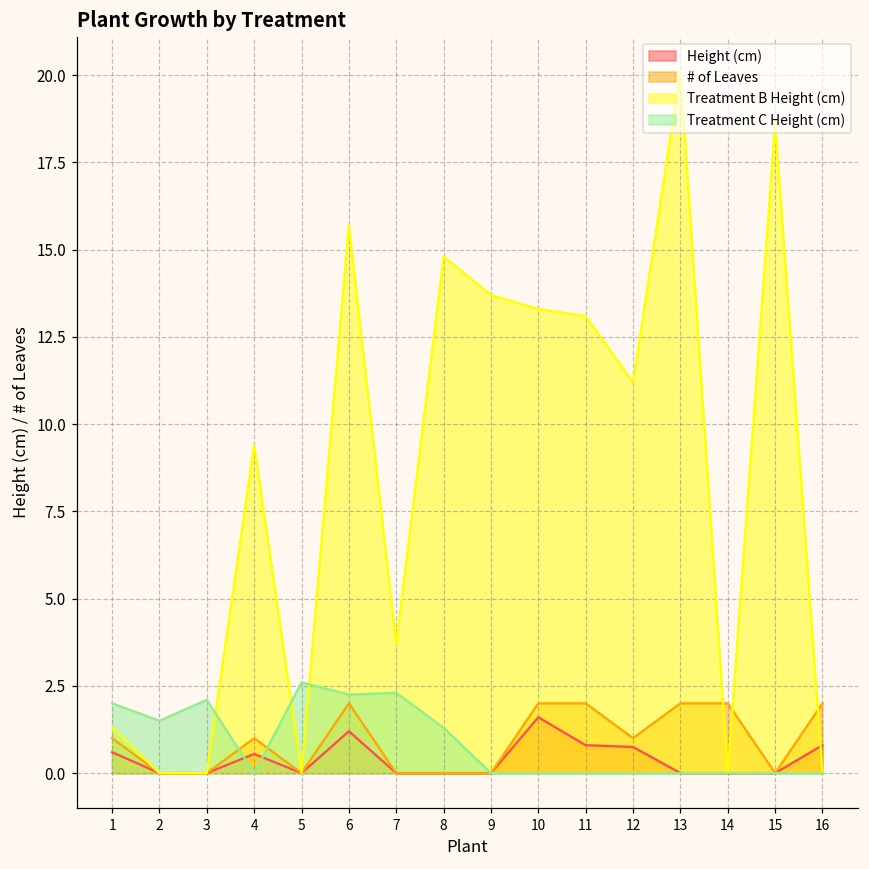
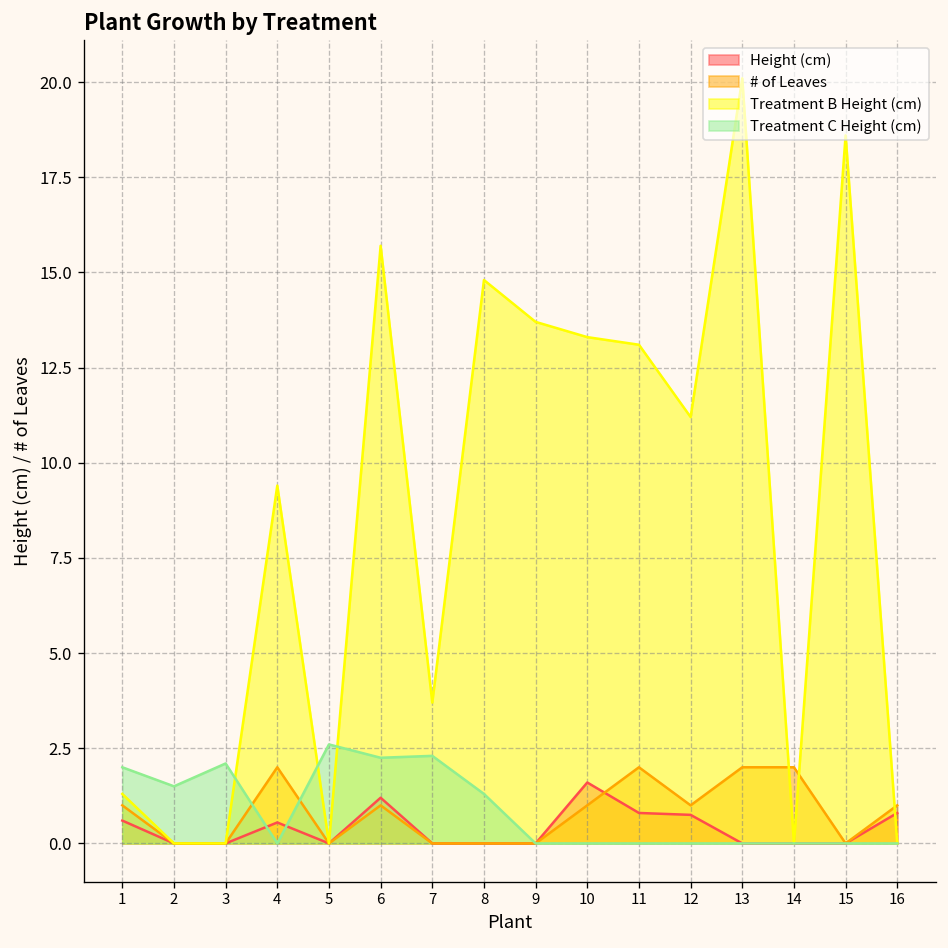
# of Leaves, 4: 1 -> 2
# of Leaves, 6: 2 -> 1
# of Leaves, 10: 2 -> 1
# of Leaves, 16: 2 -> 1
